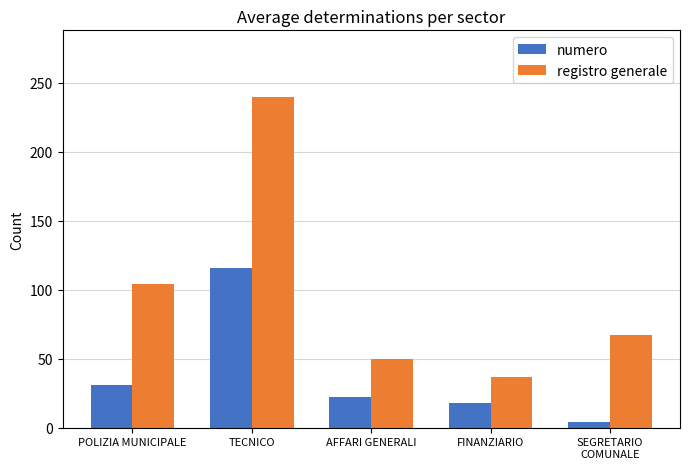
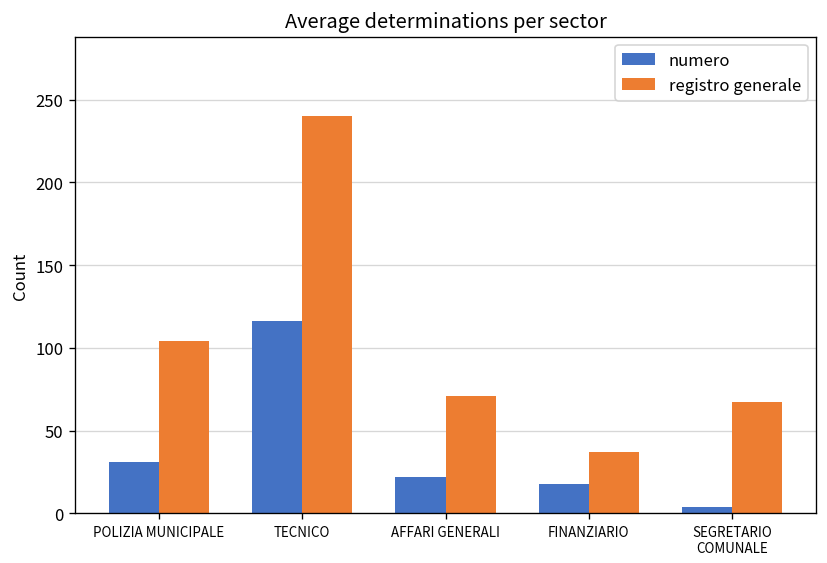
registro generale, AFFARI GENERALI: 50 -> 71
